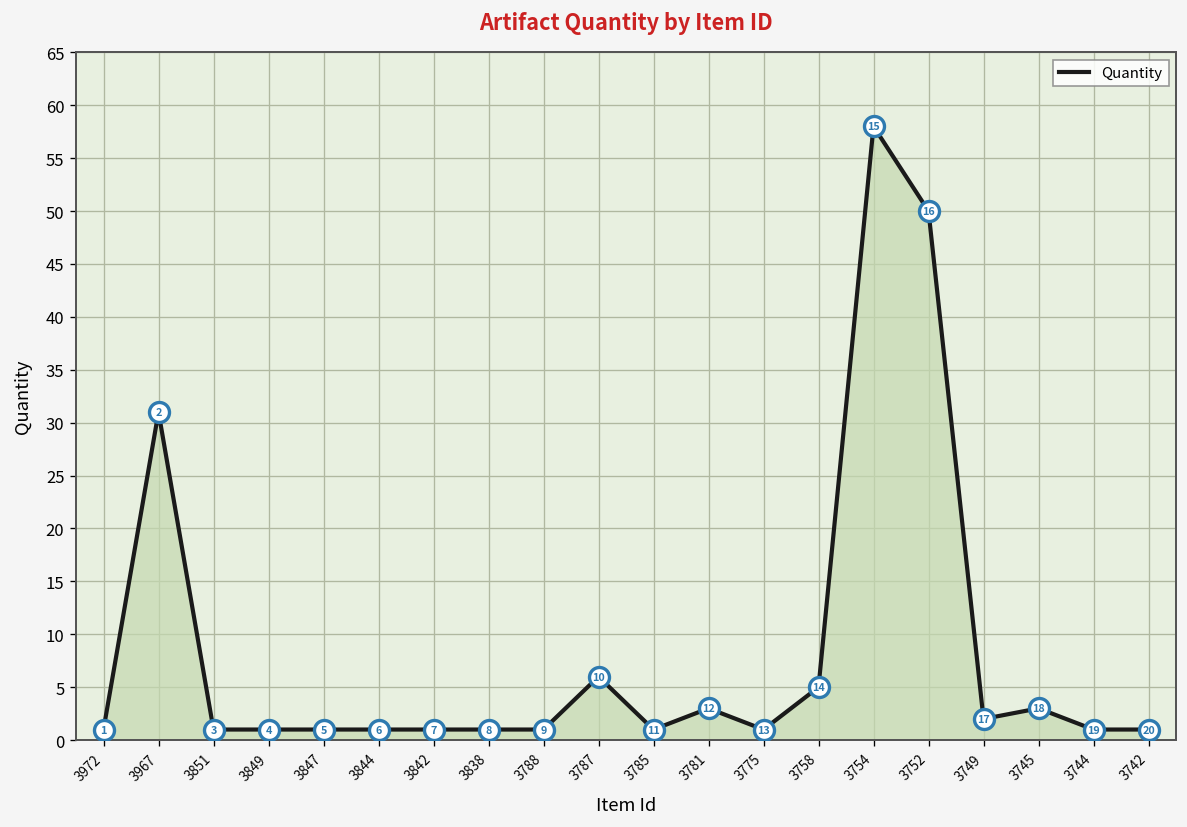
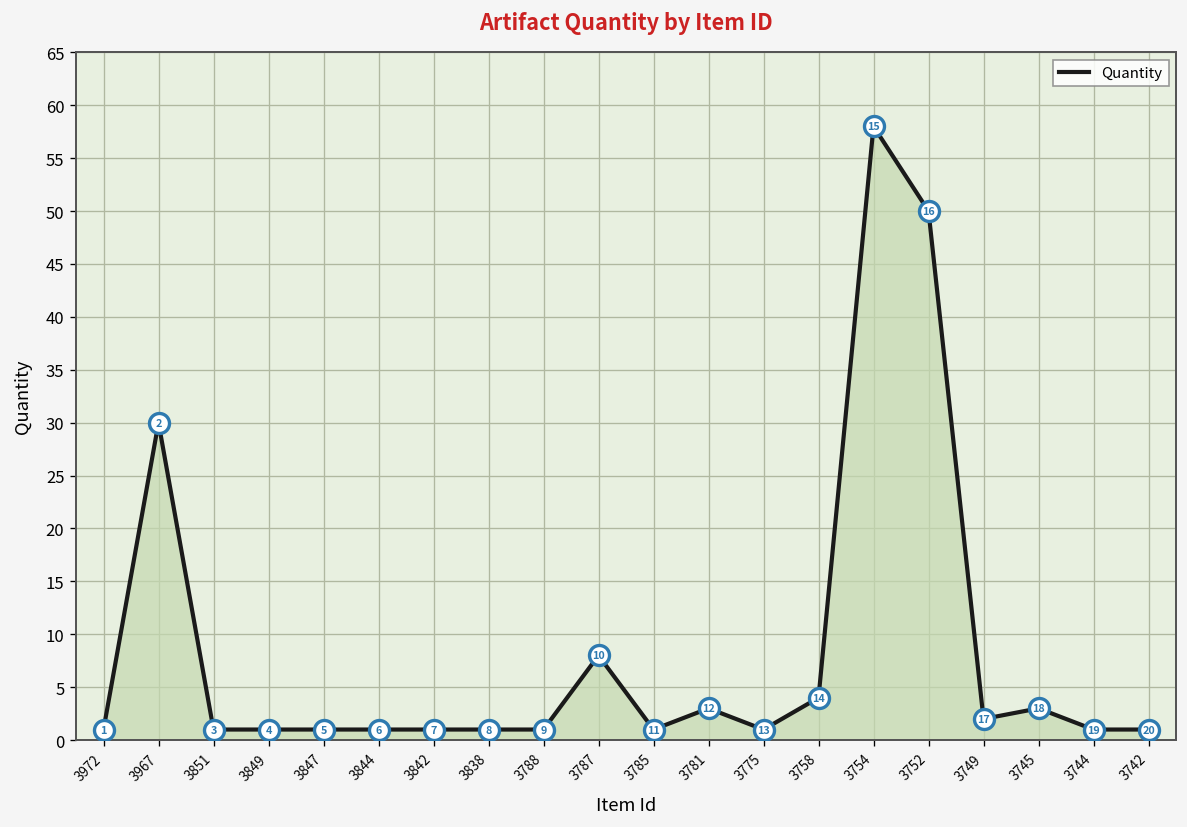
Quantity, 3967: 31 -> 30
Quantity, 3787: 6 -> 8
Quantity, 3758: 5 -> 4
